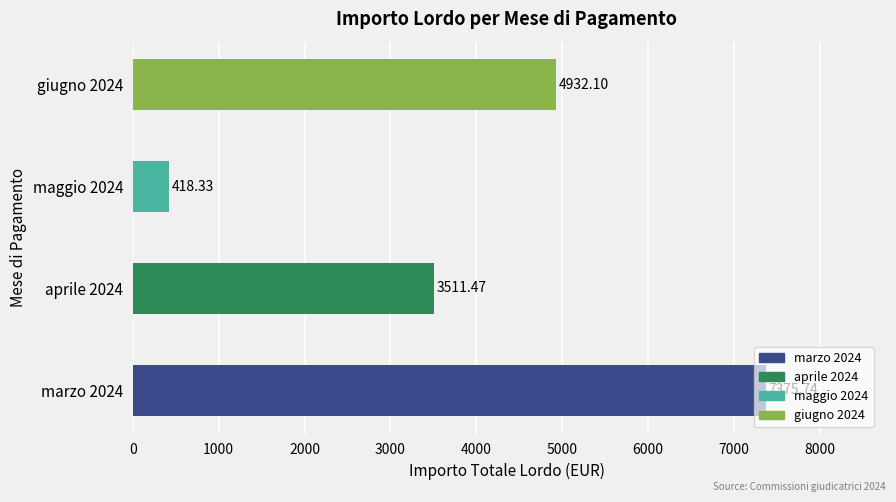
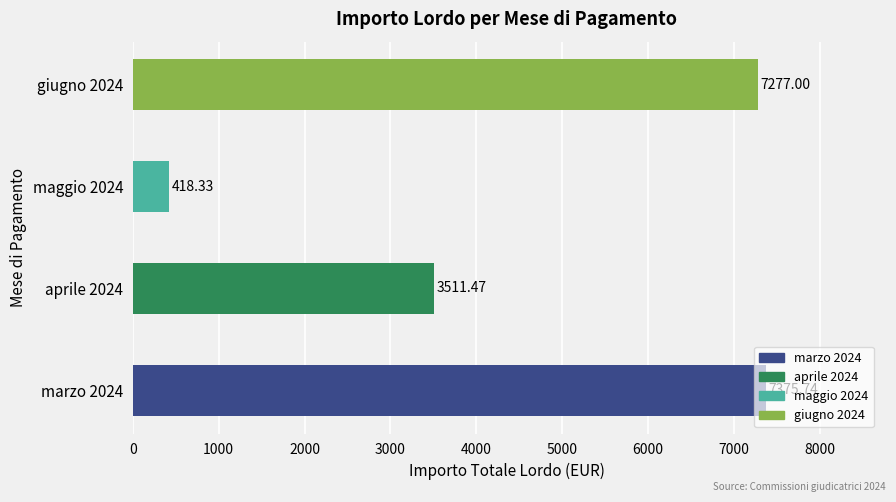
giugno 2024: 4932.10 -> 7277.00
